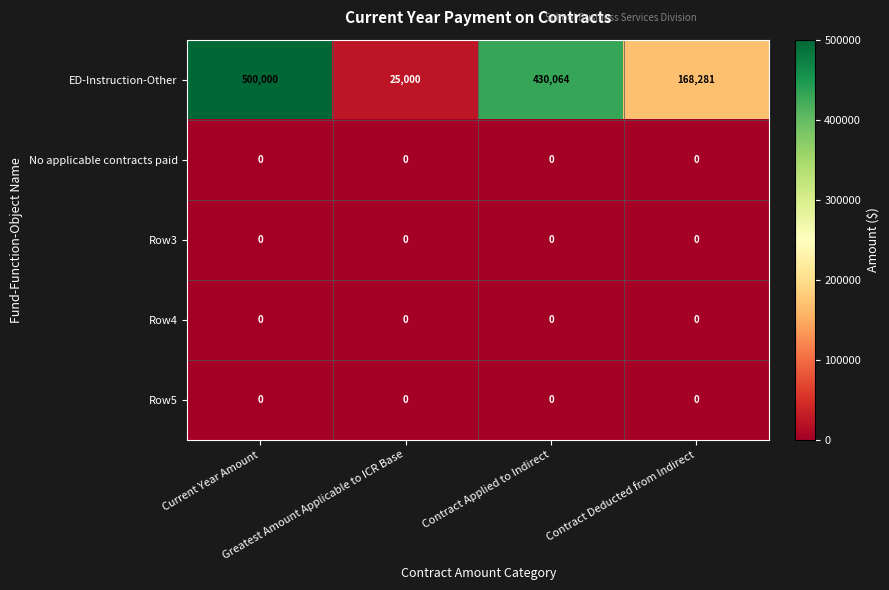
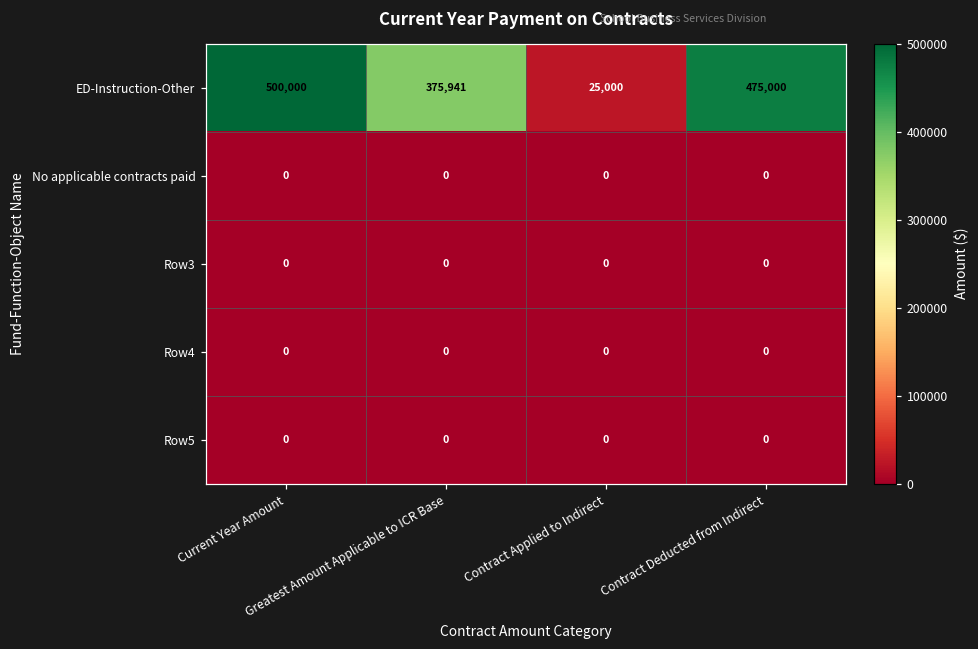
ED-Instruction-Other, Greatest Amount Applicable to ICR Base: 25,000 -> 375,941
ED-Instruction-Other, Contract Applied to Indirect: 430,064 -> 25,000
ED-Instruction-Other, Contract Deducted from Indirect: 168,281 -> 475,000
